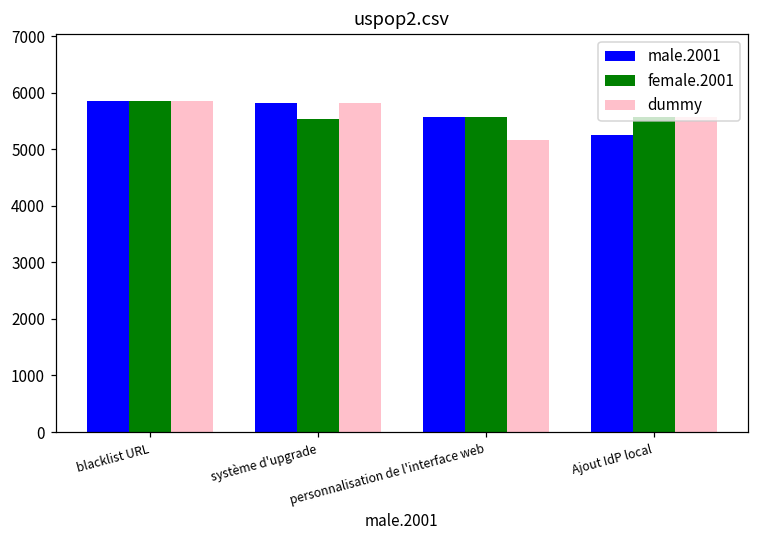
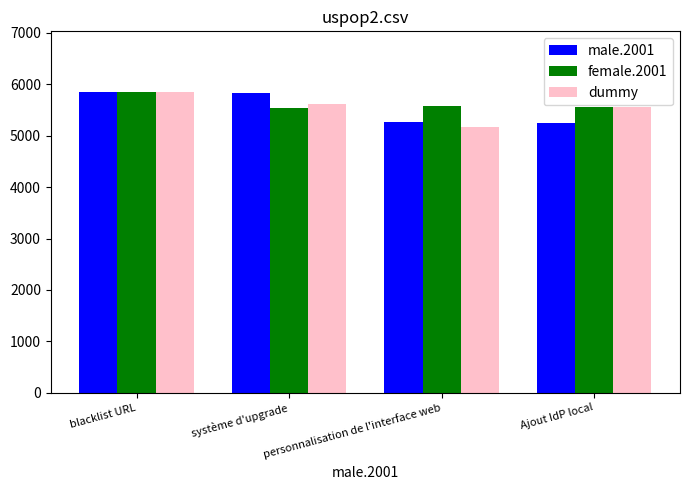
dummy, système d'upgrade: 5800 -> 5600
male.2001, personnalisation de l'interface web: 5600 -> 5300
